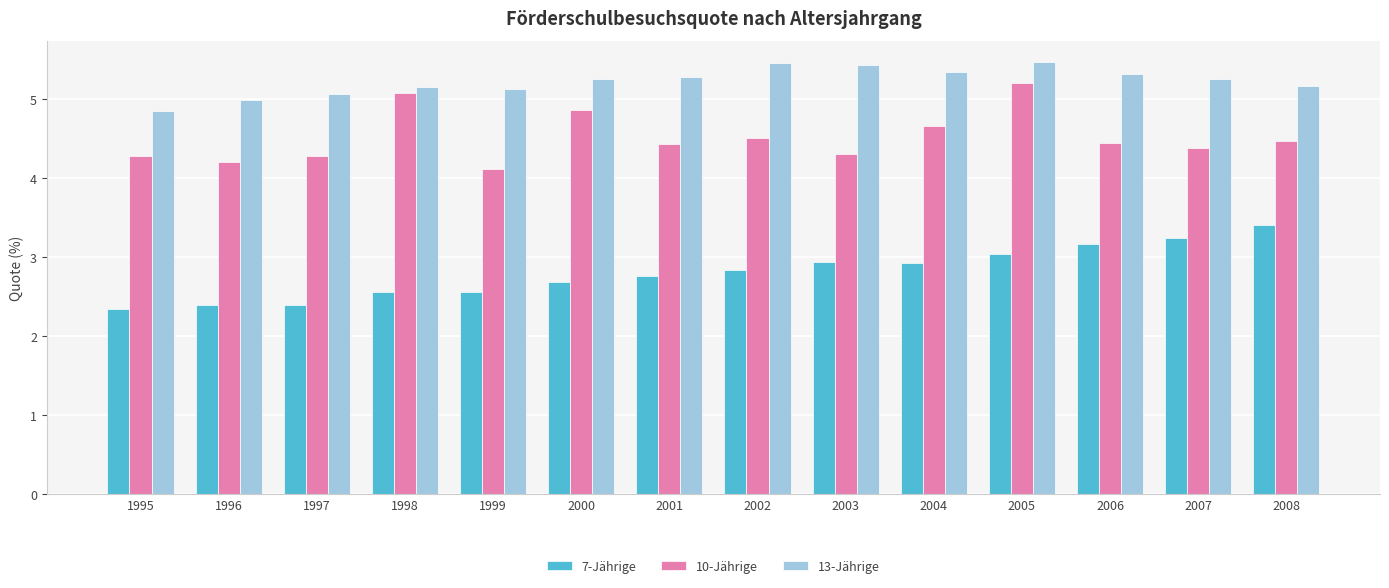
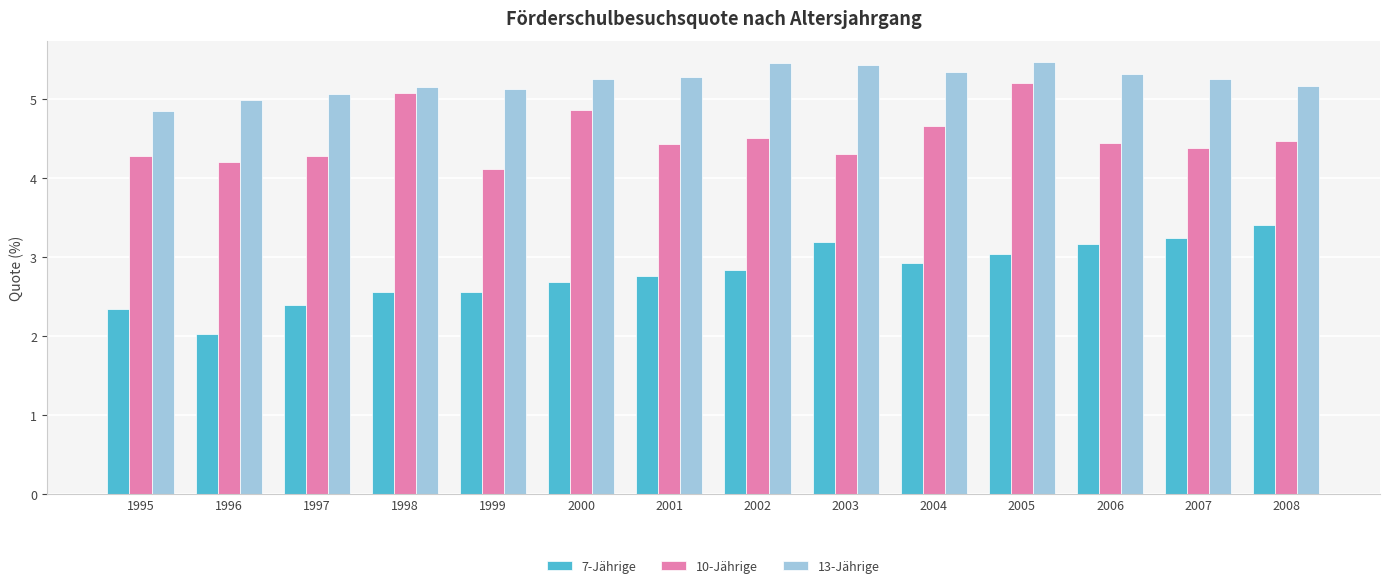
7-Jährige, 1996: 2.4 -> 2.0
7-Jährige, 2003: 2.9 -> 3.2
